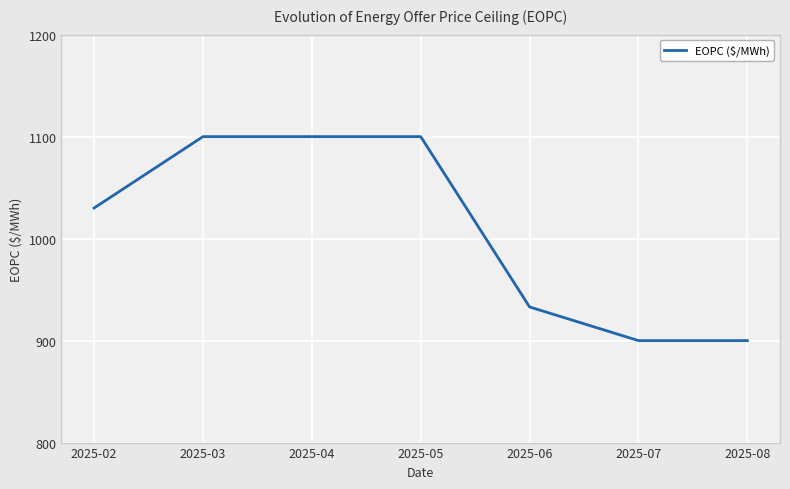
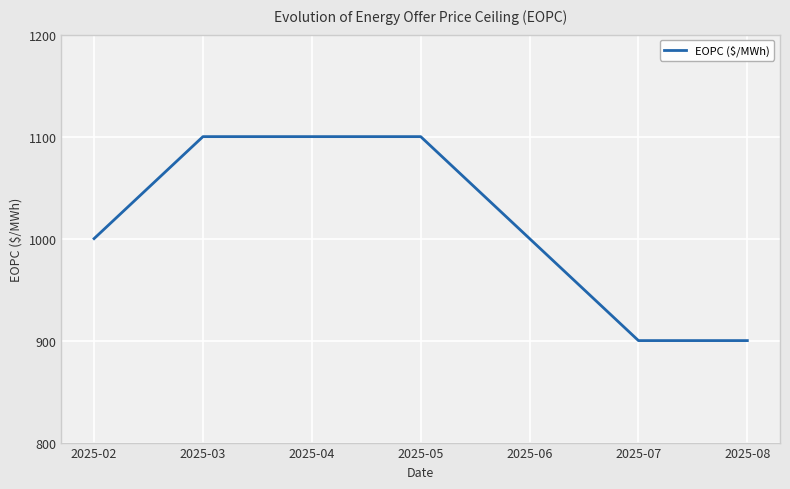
2025-02: 1030 -> 1000
2025-06: 933 -> 1000
